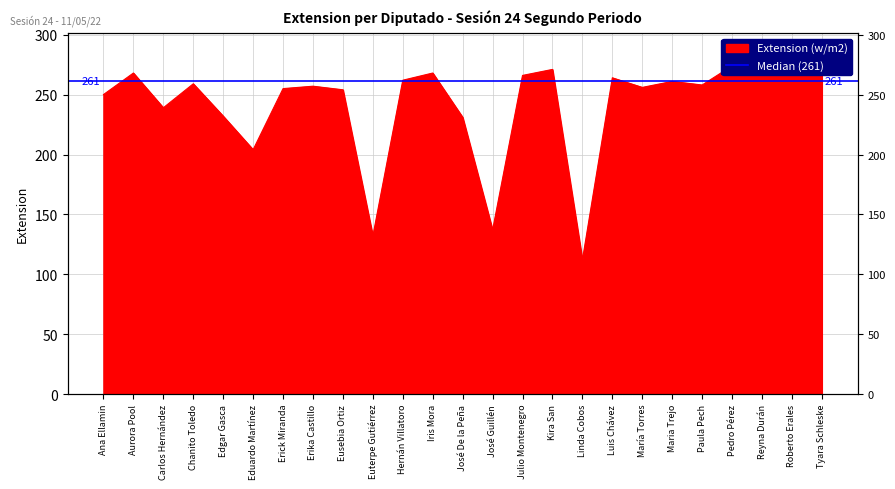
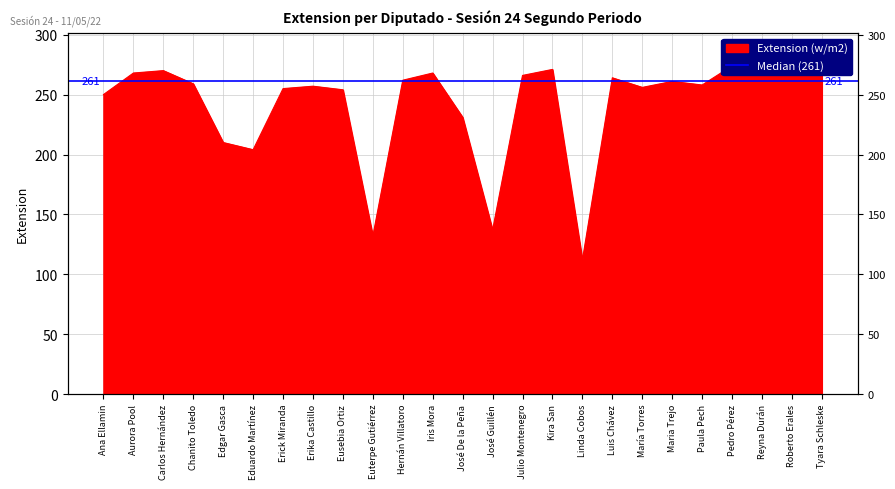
Carlos Hernández: 239 -> 270
Edgar Gasca: 232 -> 210
